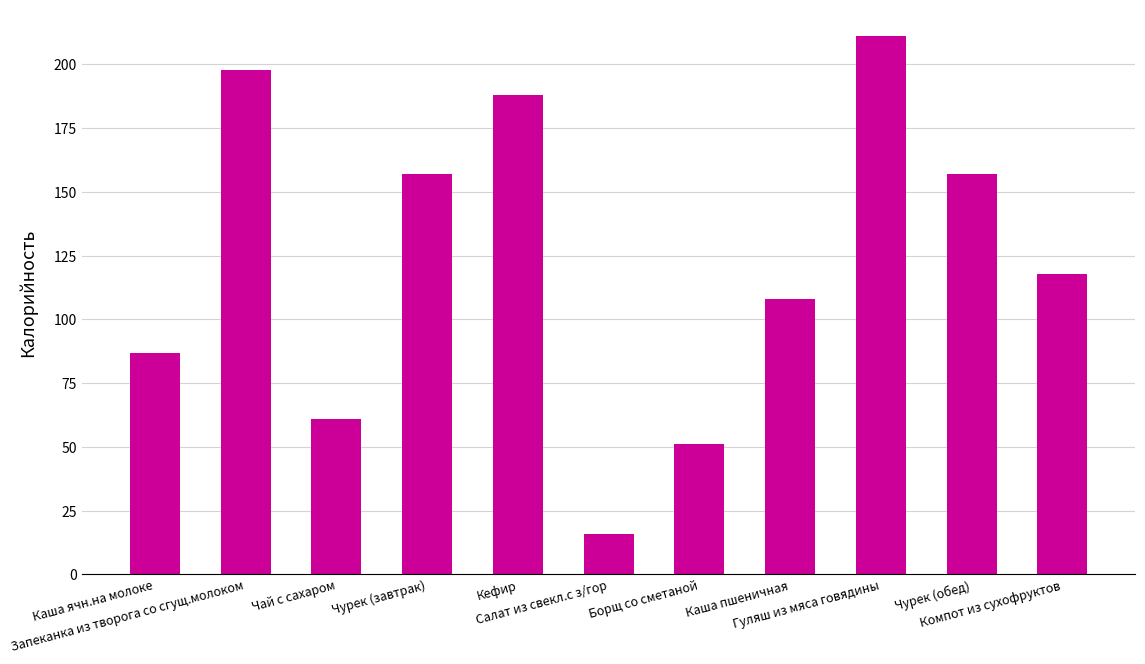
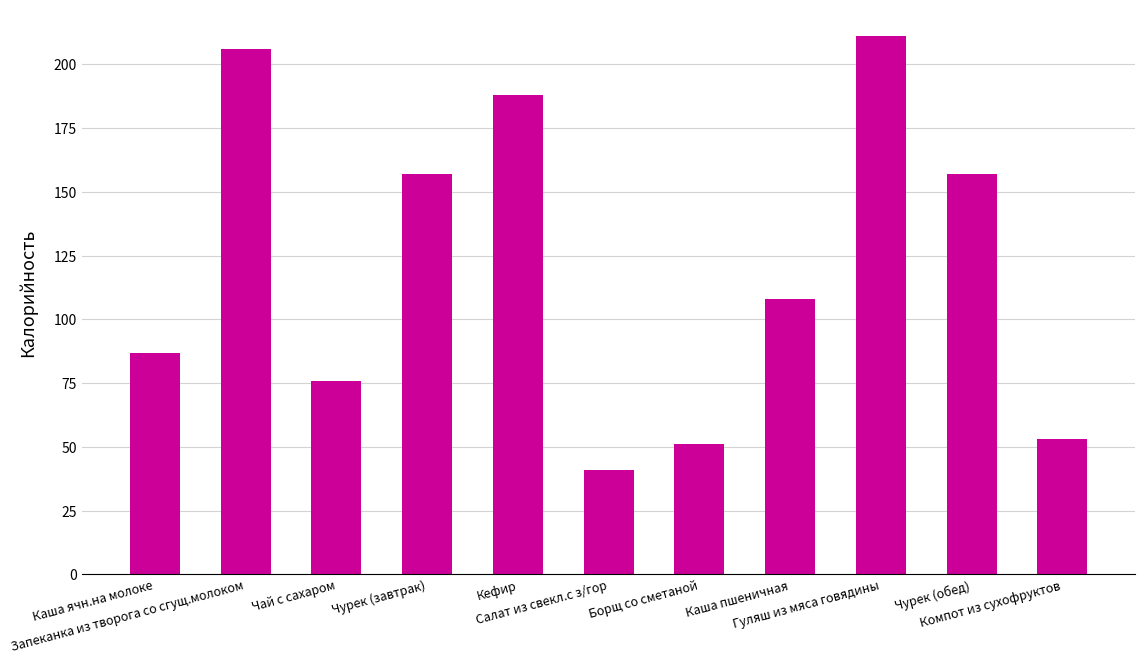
Запеканка из творога со сгущ.молоком: 198 -> 206
Чай с сахаром: 61 -> 76
Салат из свекл.с з/гор: 16 -> 41
Компот из сухофруктов: 118 -> 53
